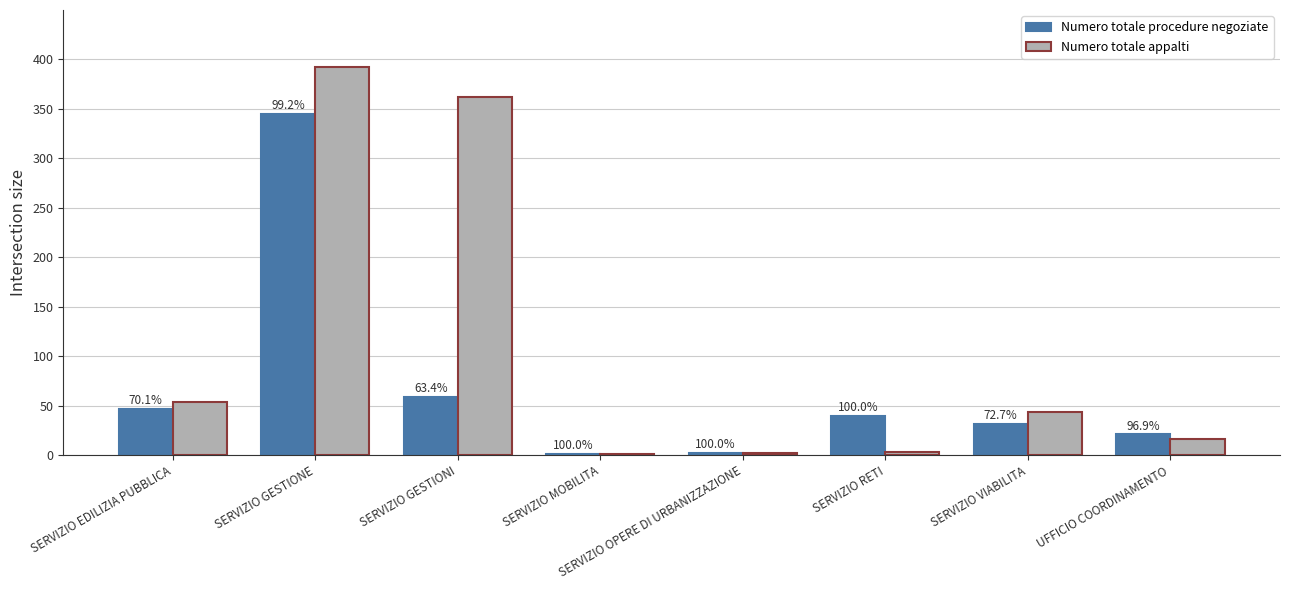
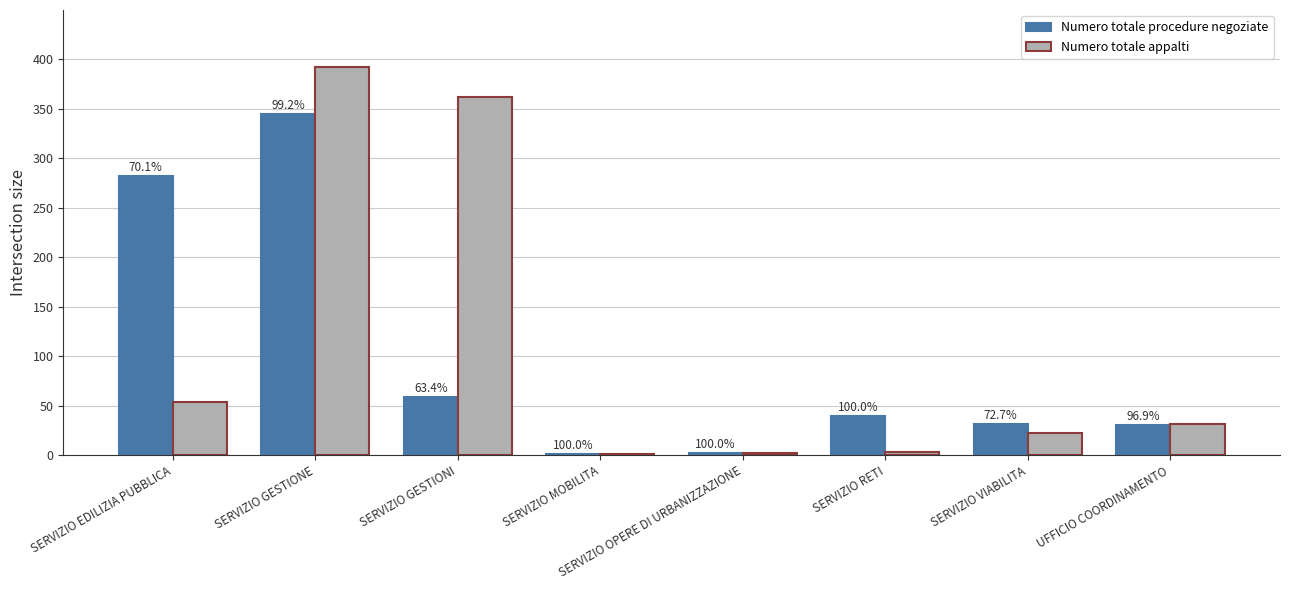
Numero totale procedure negoziate, SERVIZIO EDILIZIA PUBBLICA: 50 -> 280
Numero totale appalti, SERVIZIO VIABILITA: 40 -> 20
Numero totale procedure negoziate, UFFICIO COORDINAMENTO: 20 -> 30
Numero totale appalti, UFFICIO COORDINAMENTO: 20 -> 30
